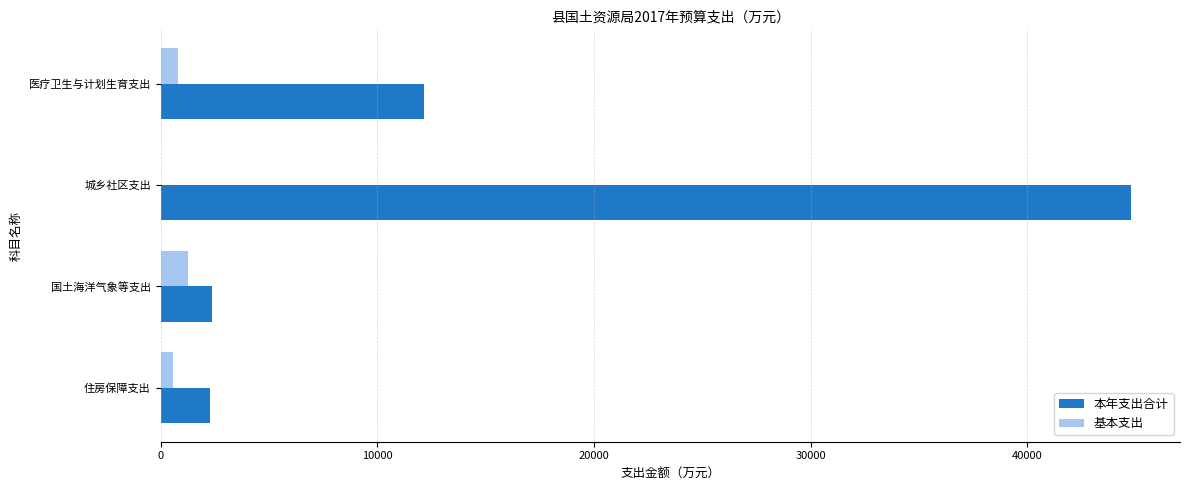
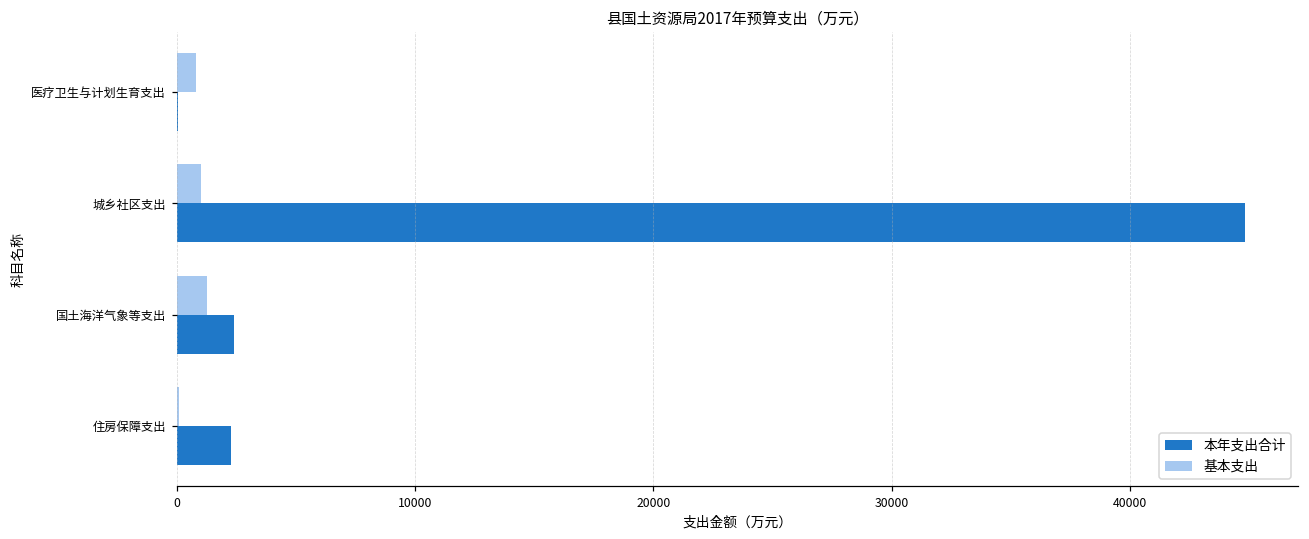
本年支出合计, 医疗卫生与计划生育支出: 12100 -> 0
基本支出, 城乡社区支出: 0 -> 1000
基本支出, 住房保障支出: 600 -> 100
